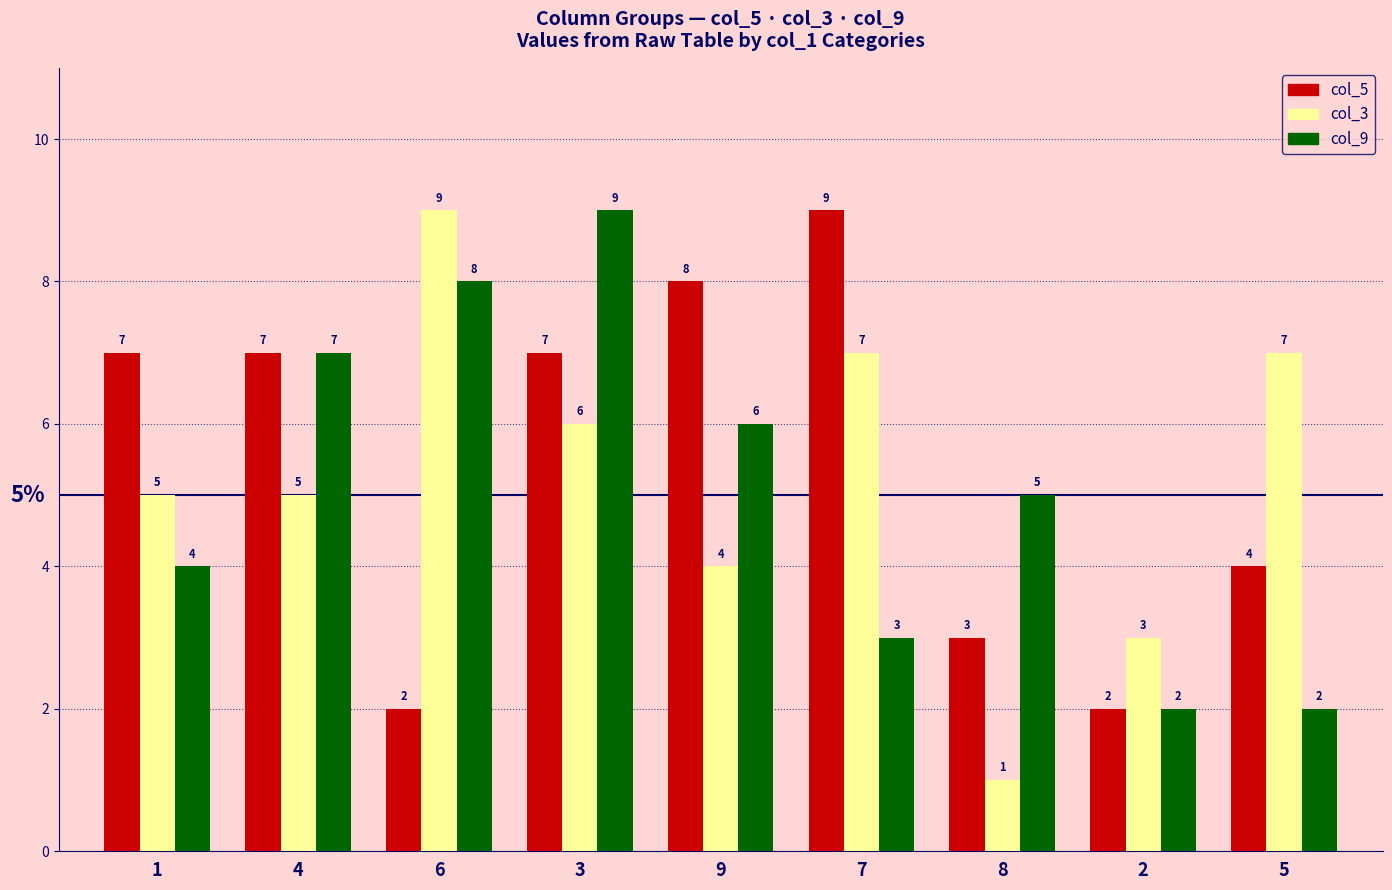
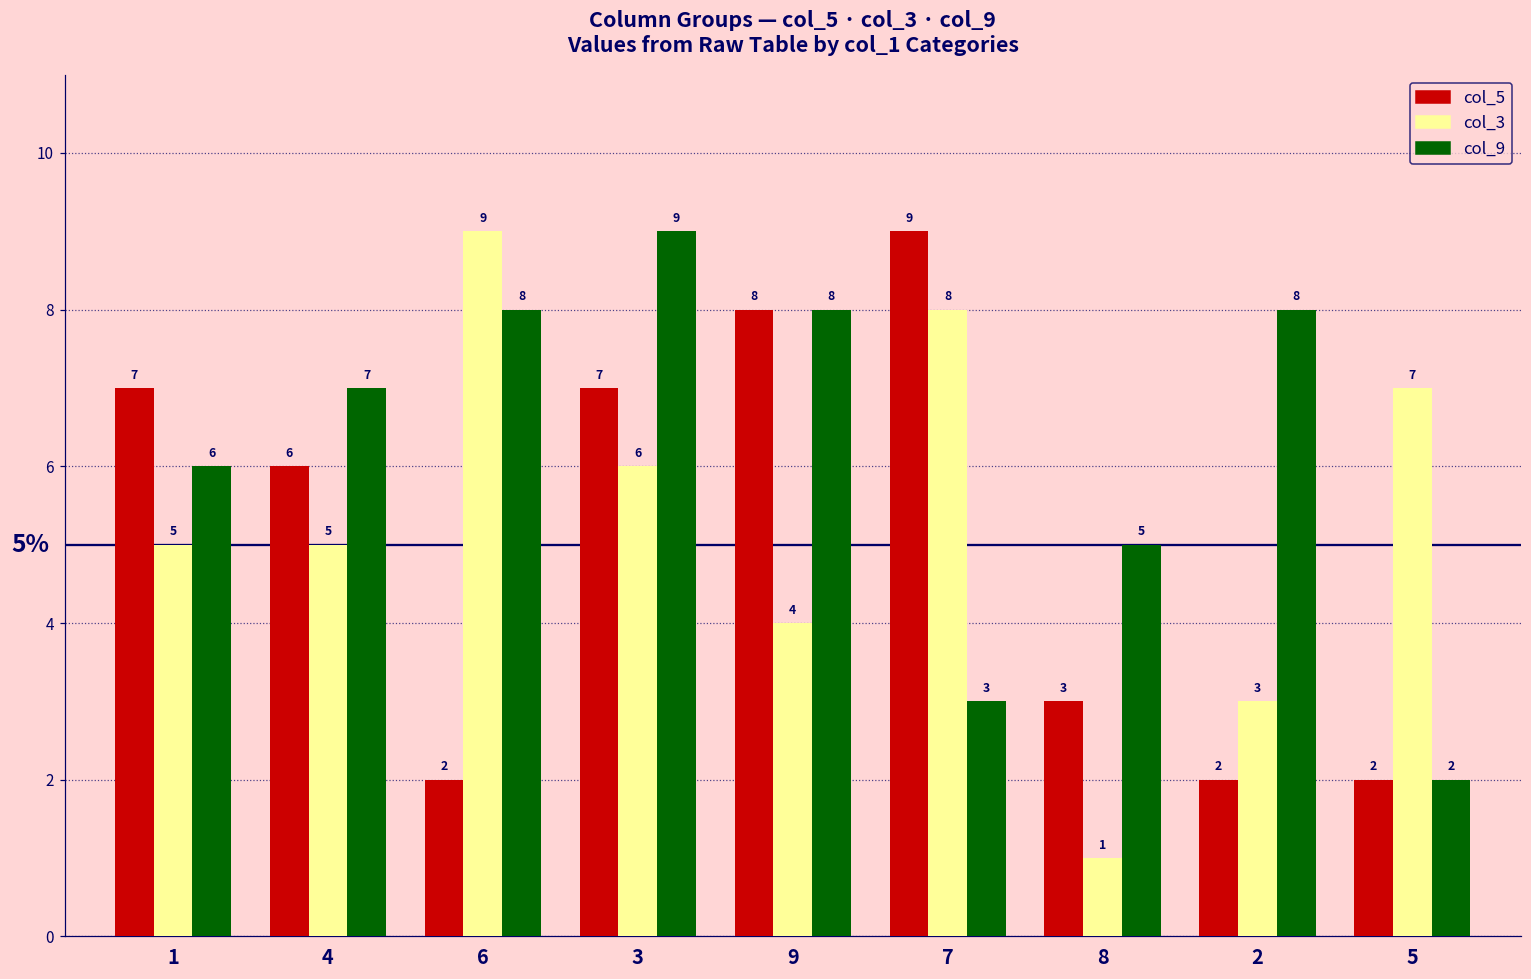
col_9, 1: 4 -> 6
col_5, 4: 7 -> 6
col_9, 9: 6 -> 8
col_3, 7: 7 -> 8
col_9, 2: 2 -> 8
col_5, 5: 4 -> 2
